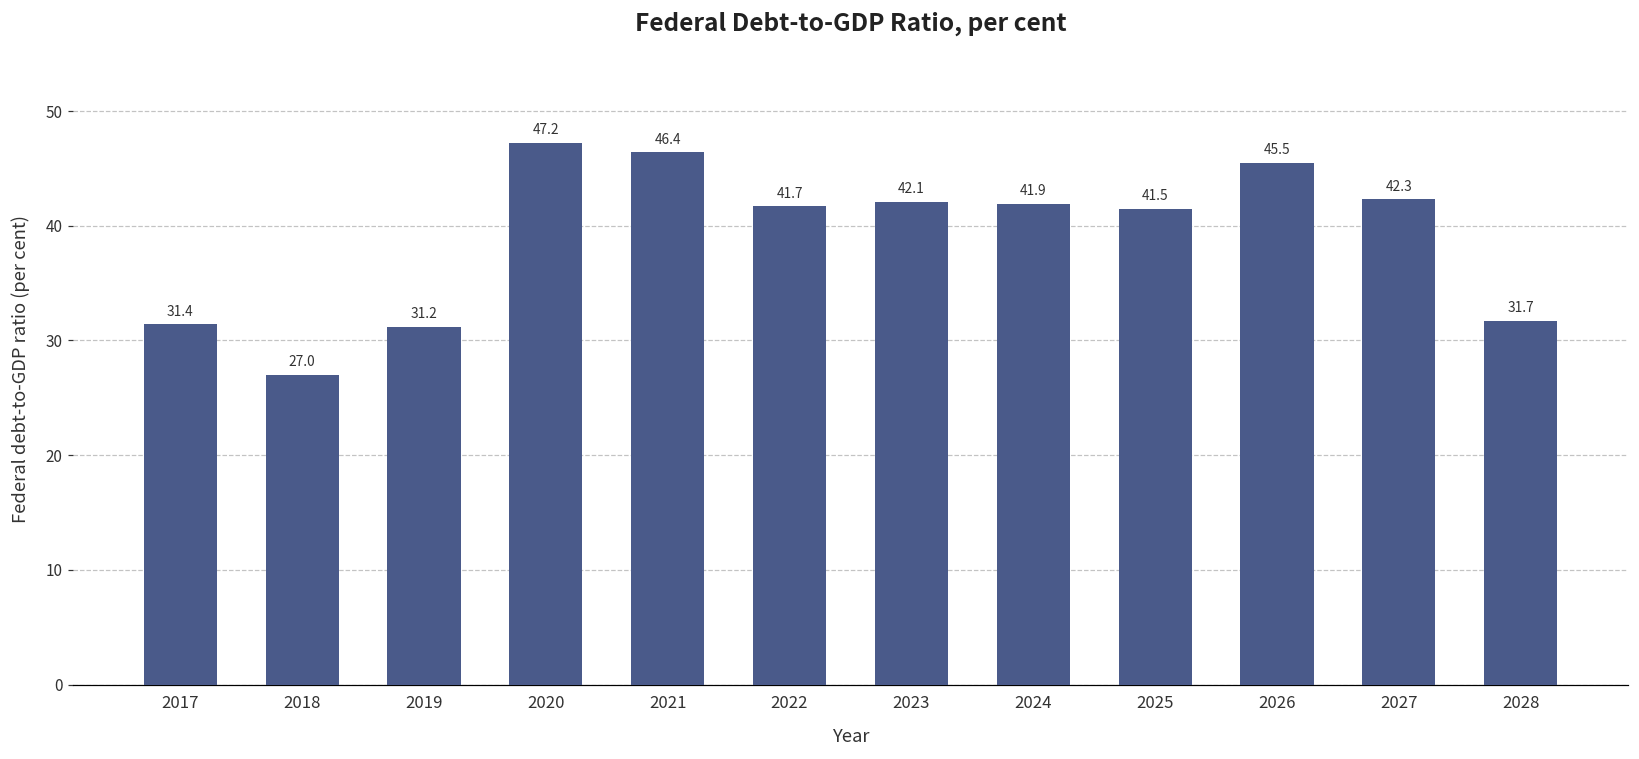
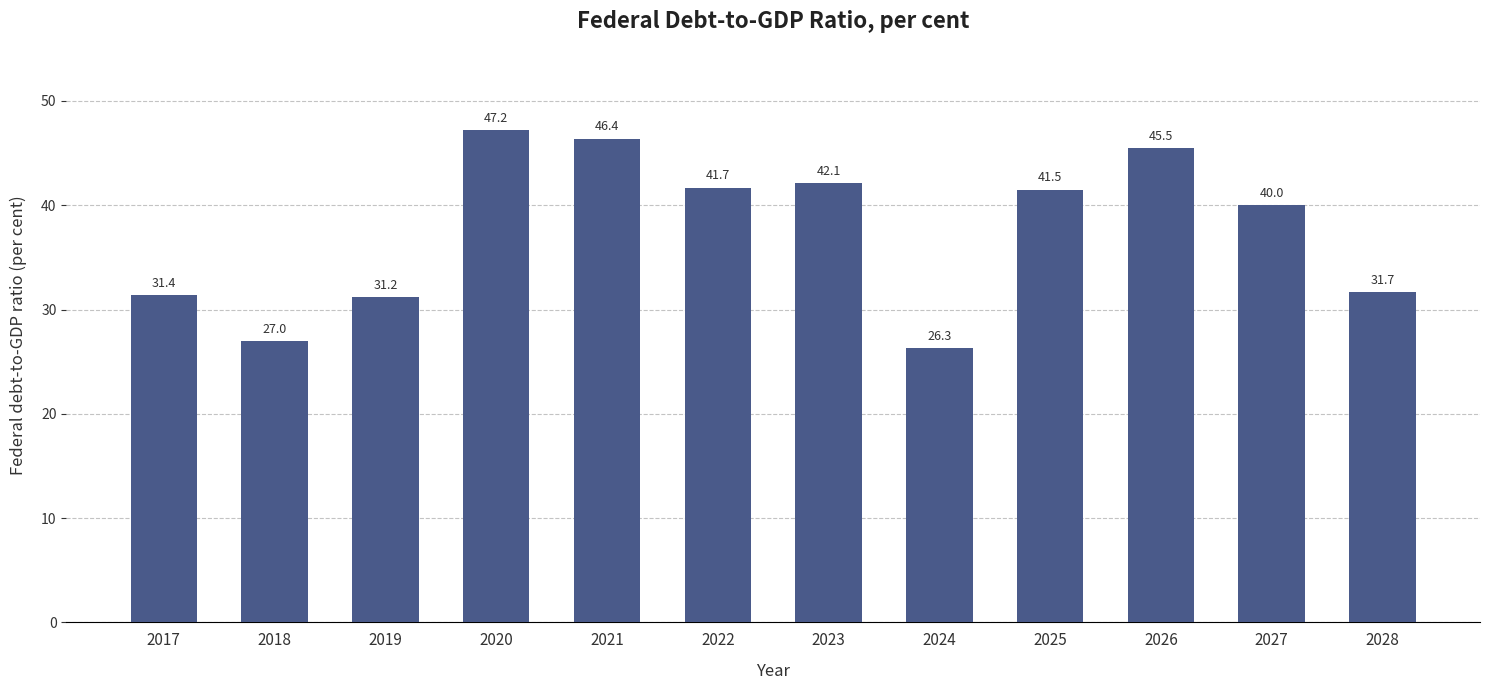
2024: 41.9 -> 26.3
2027: 42.3 -> 40.0
